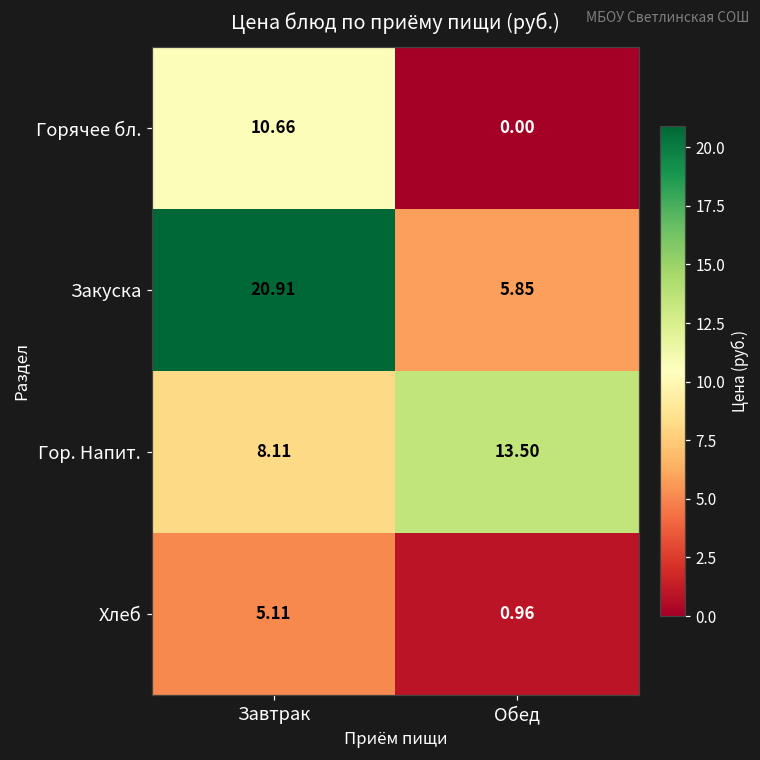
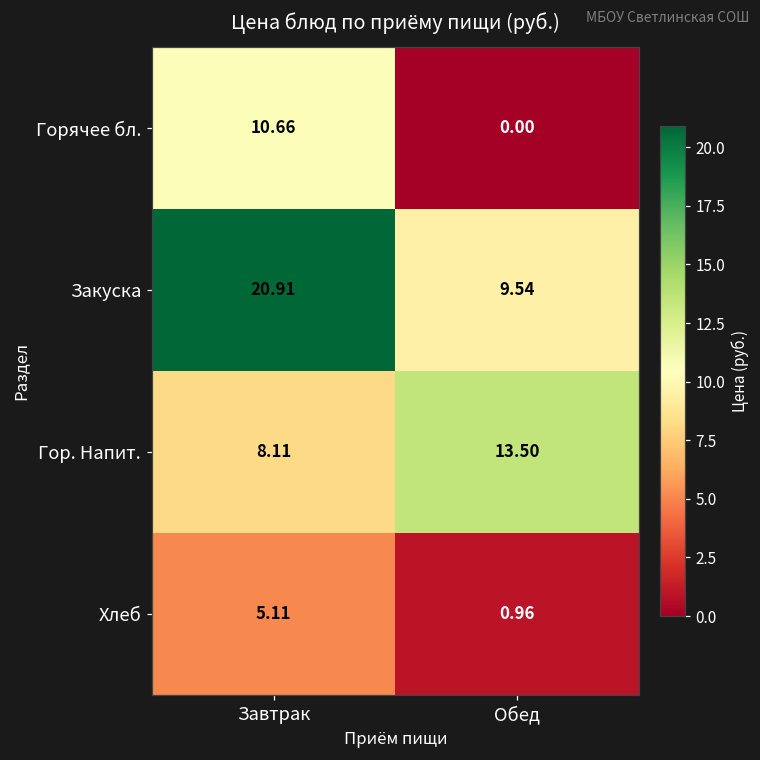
Закуска, Обед: 5.85 -> 9.54
